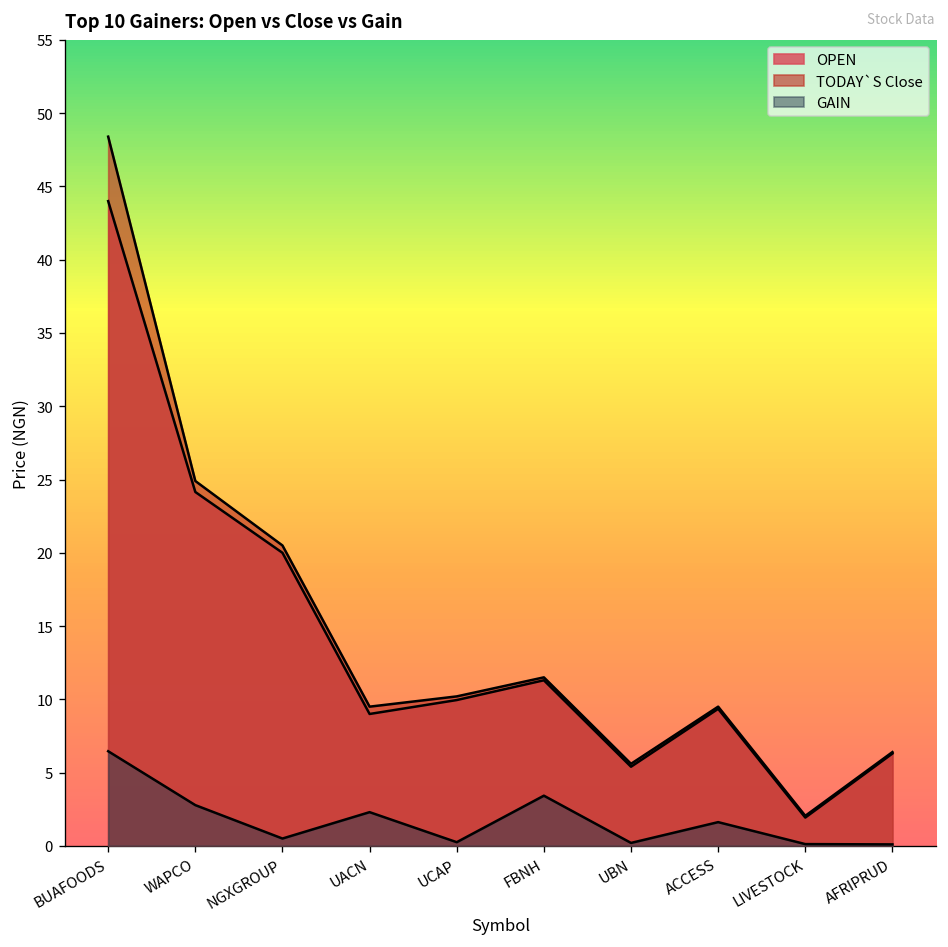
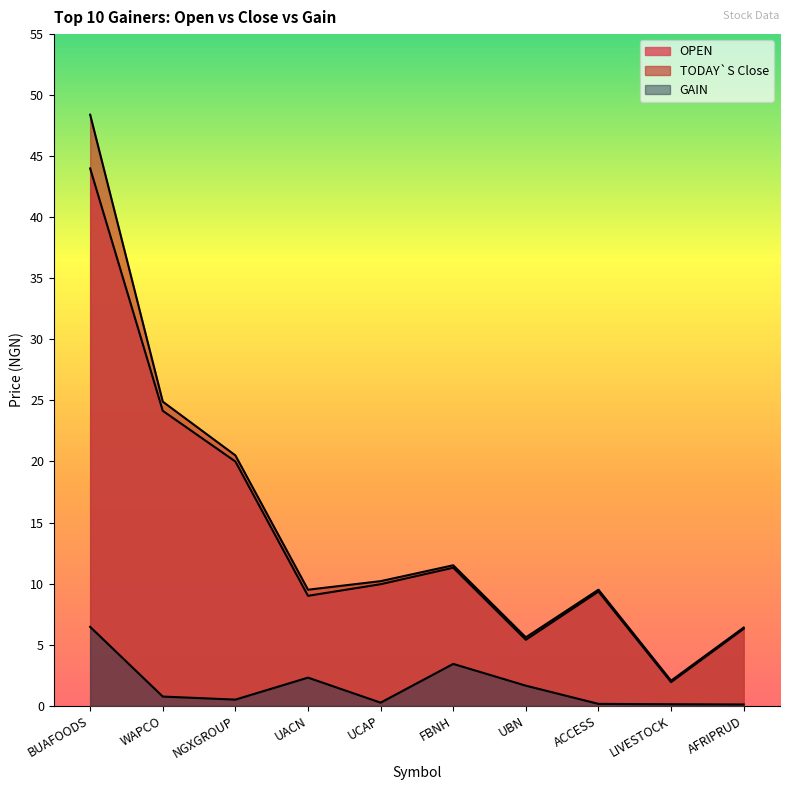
GAIN, WAPCO: 2.8 -> 0.8
GAIN, UBN: 0.2 -> 1.6
GAIN, ACCESS: 1.6 -> 0.2
